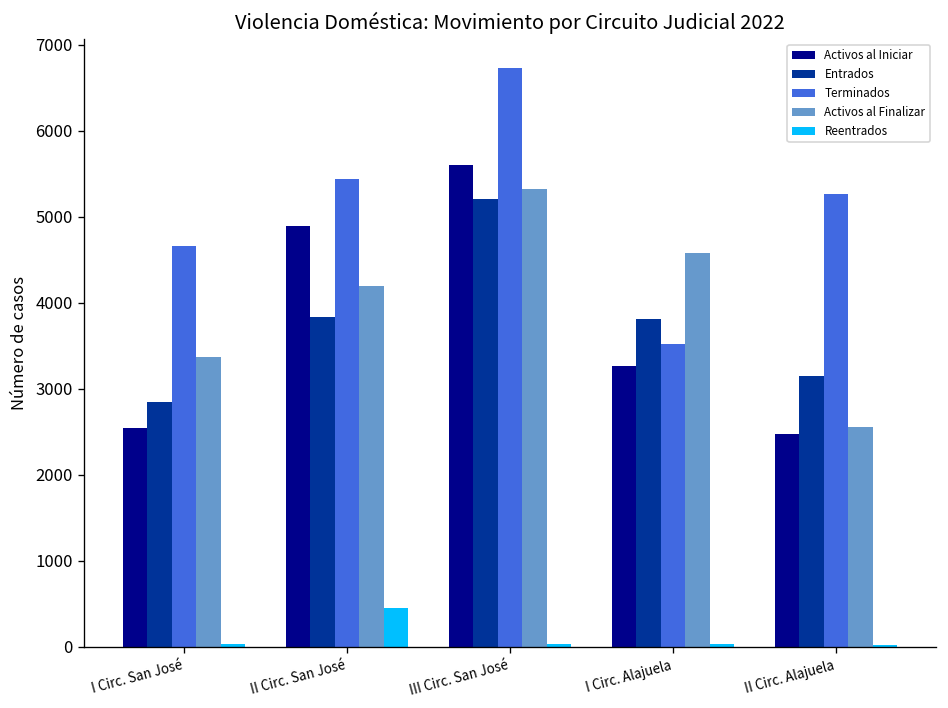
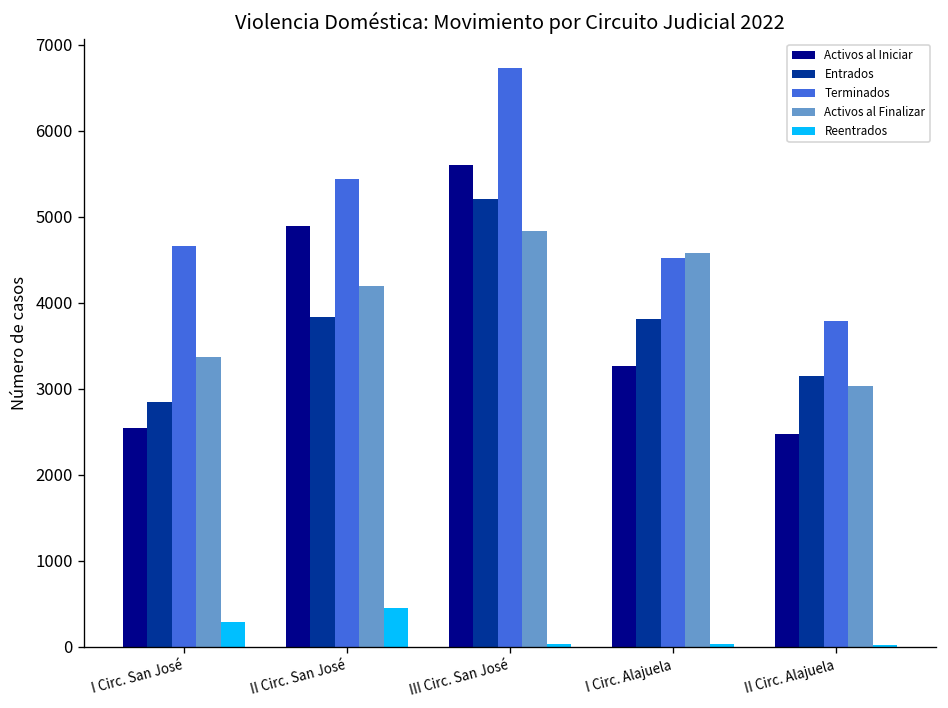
Reentrados, I Circ. San José: 0 -> 300
Activos al Finalizar, III Circ. San José: 5300 -> 4800
Terminados, I Circ. Alajuela: 3500 -> 4500
Terminados, II Circ. Alajuela: 5300 -> 3800
Activos al Finalizar, II Circ. Alajuela: 2600 -> 3000
